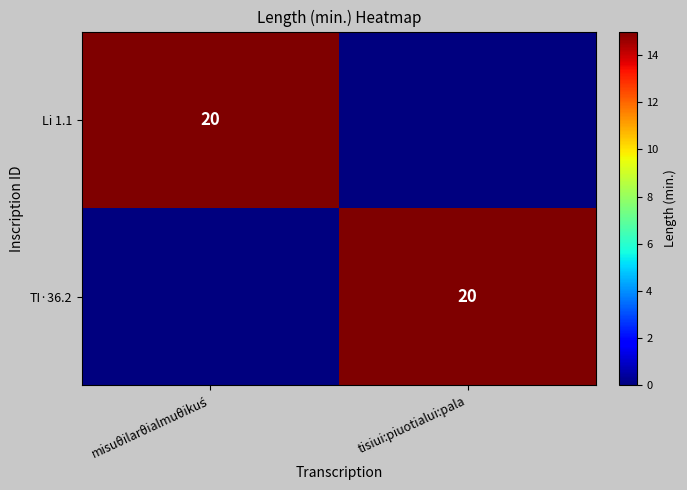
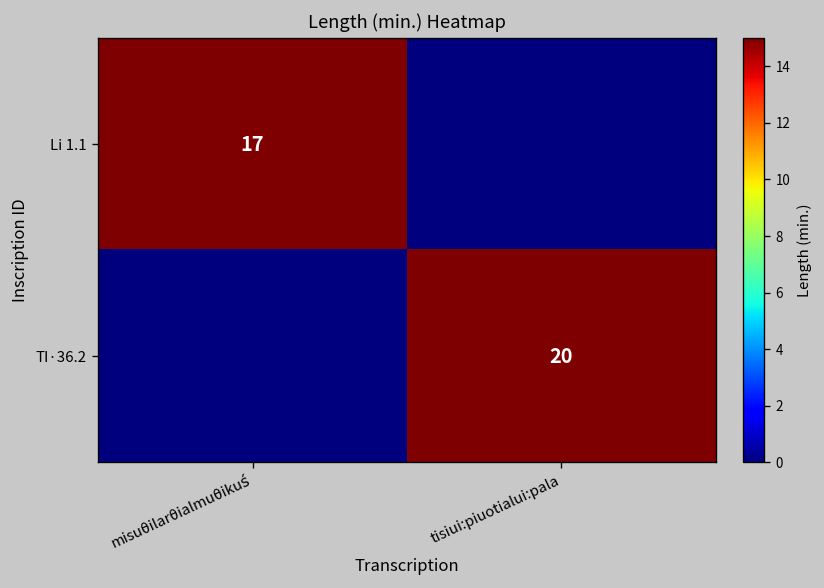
Li 1.1, misuθilarθialmuθikuś: 20 -> 17
